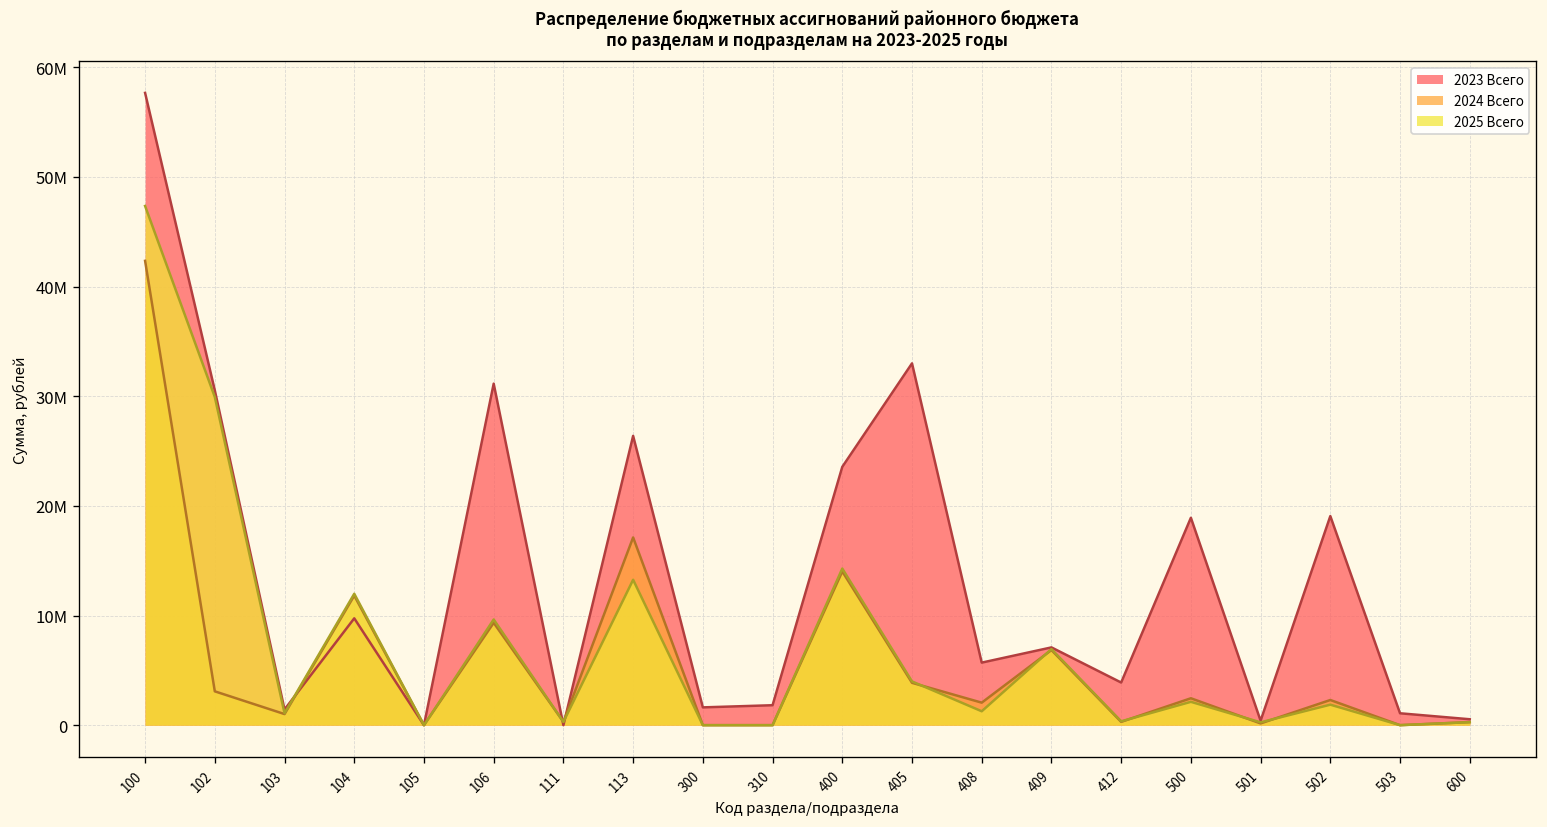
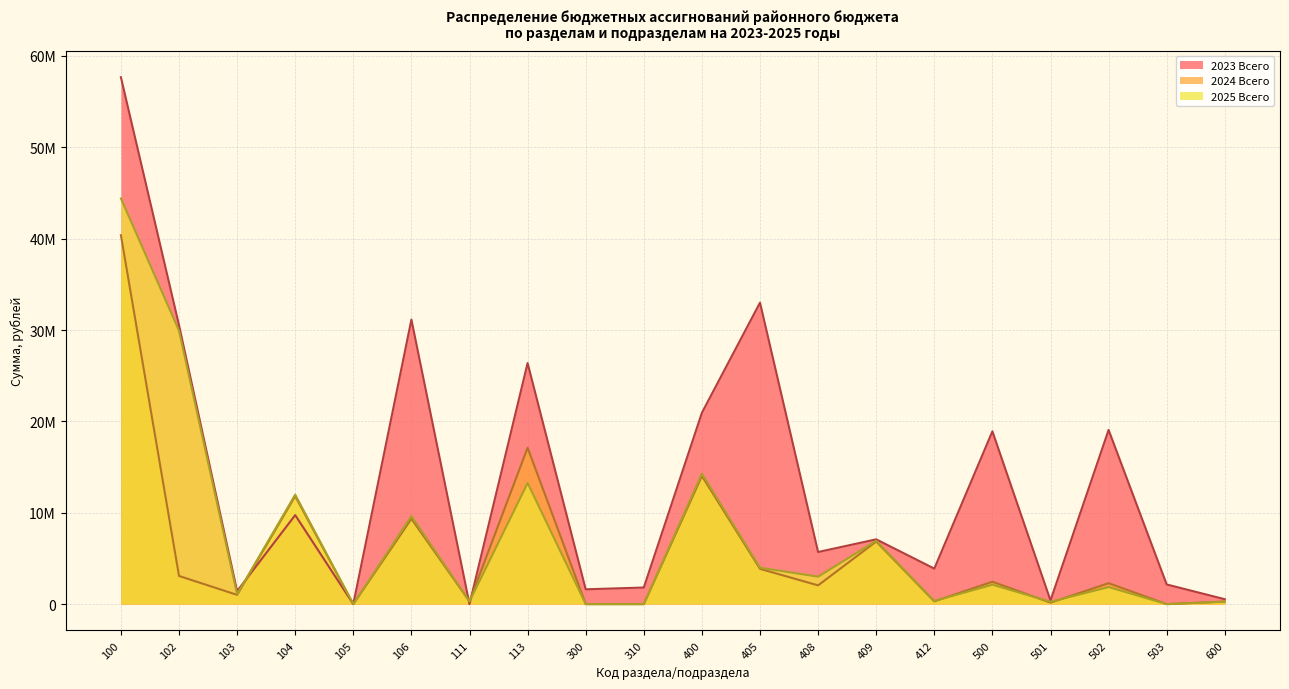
2024 Всего, 100: 42000000 -> 40000000
2025 Всего, 100: 47000000 -> 44000000
2023 Всего, 400: 24000000 -> 21000000
2025 Всего, 408: 1000000 -> 3000000
2023 Всего, 503: 1000000 -> 2000000
